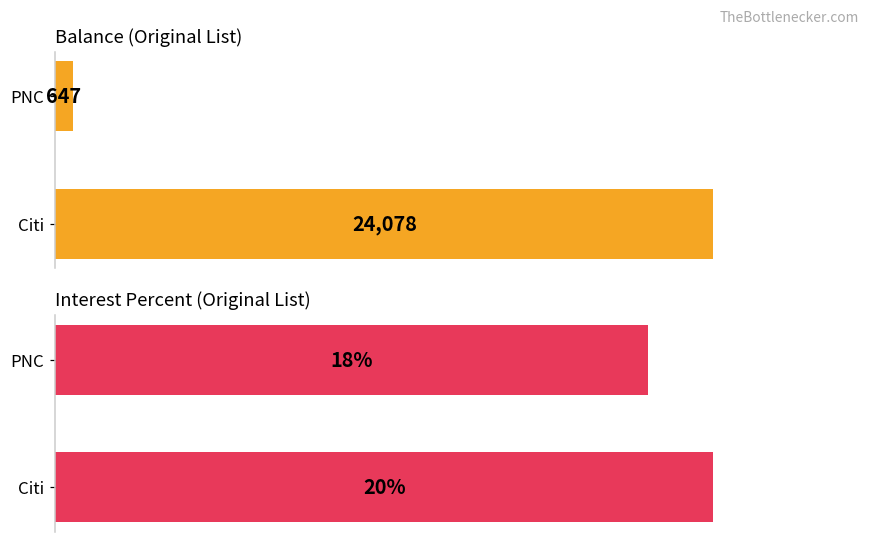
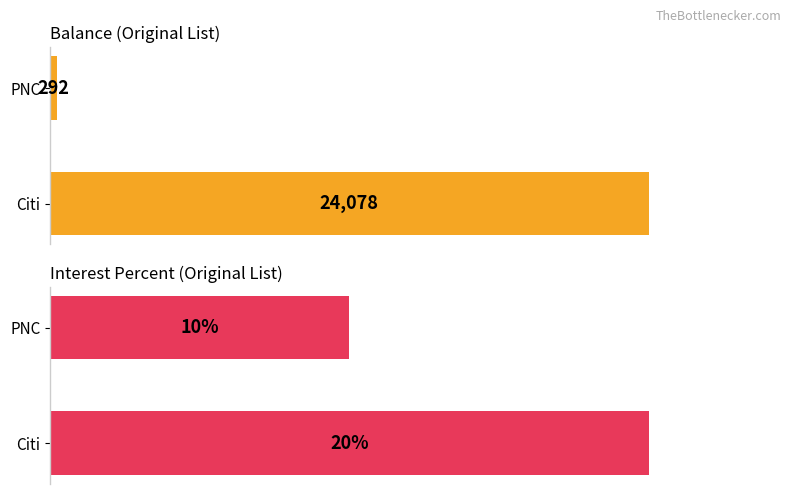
Balance (Original List), PNC: 647 -> 292
Interest Percent (Original List), PNC: 18% -> 10%
